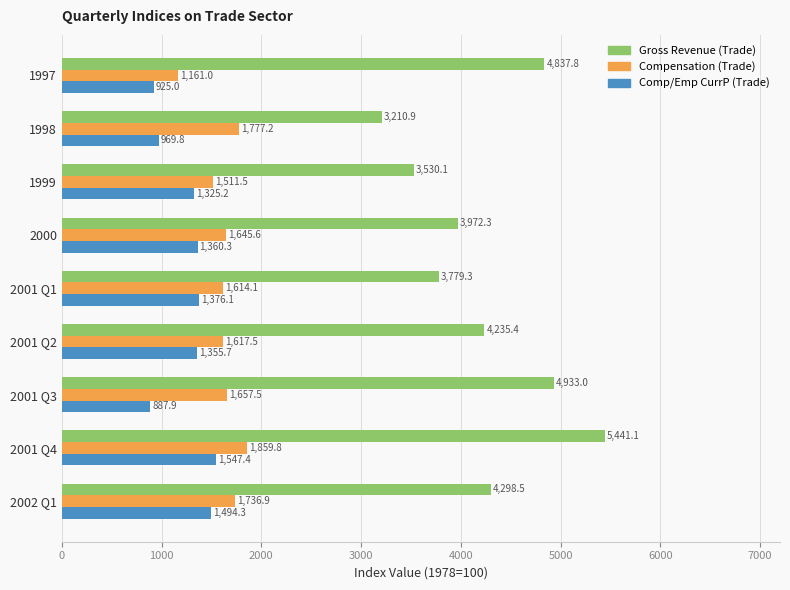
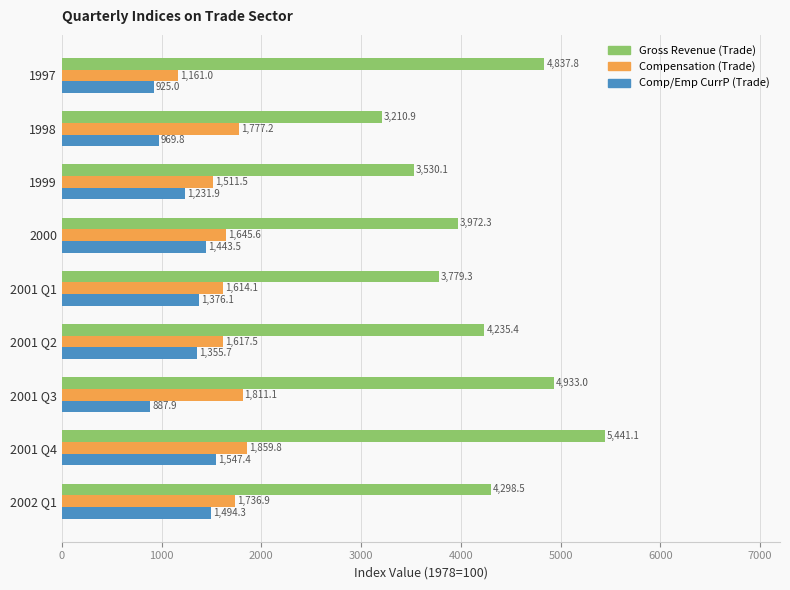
Comp/Emp CurrP (Trade), 1999: 1,325.2 -> 1,231.9
Comp/Emp CurrP (Trade), 2000: 1,360.3 -> 1,443.5
Compensation (Trade), 2001 Q3: 1,657.5 -> 1,811.1
